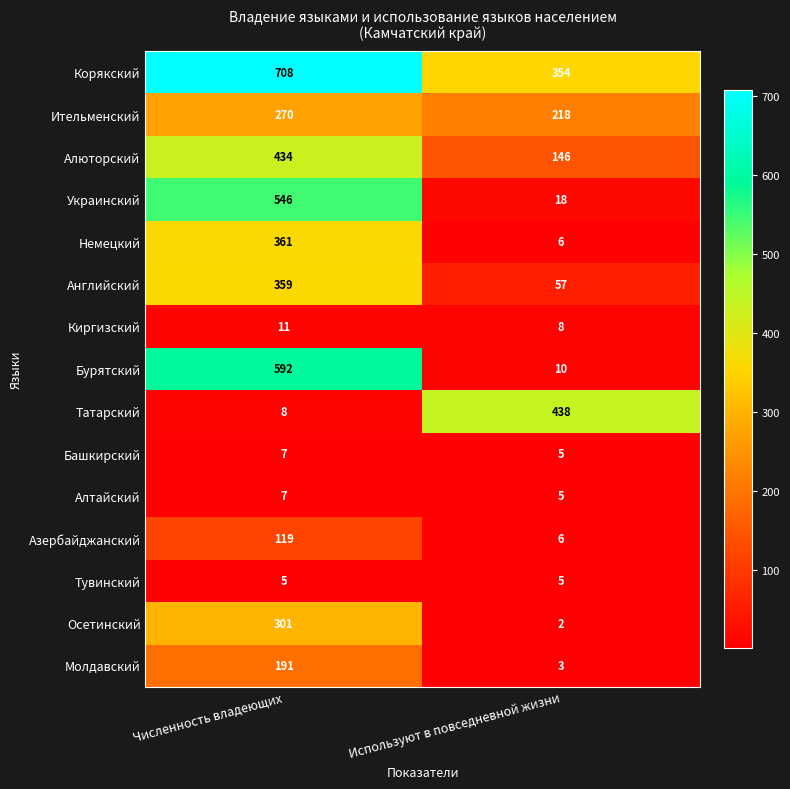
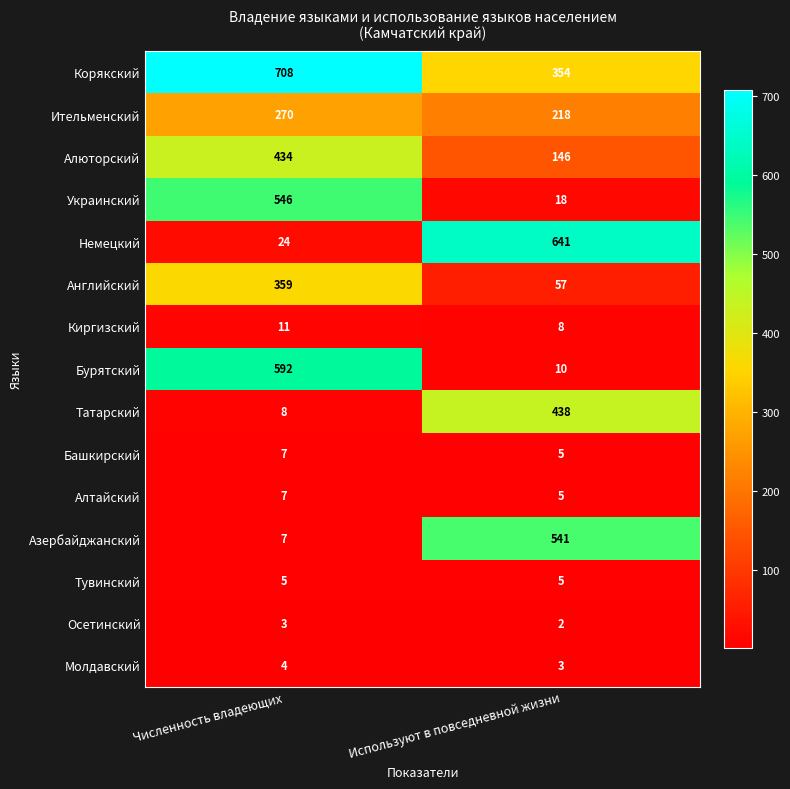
Немецкий, Численность владеющих: 361 -> 24
Немецкий, Используют в повседневной жизни: 6 -> 641
Азербайджанский, Численность владеющих: 119 -> 7
Азербайджанский, Используют в повседневной жизни: 6 -> 541
Осетинский, Численность владеющих: 301 -> 3
Молдавский, Численность владеющих: 191 -> 4
